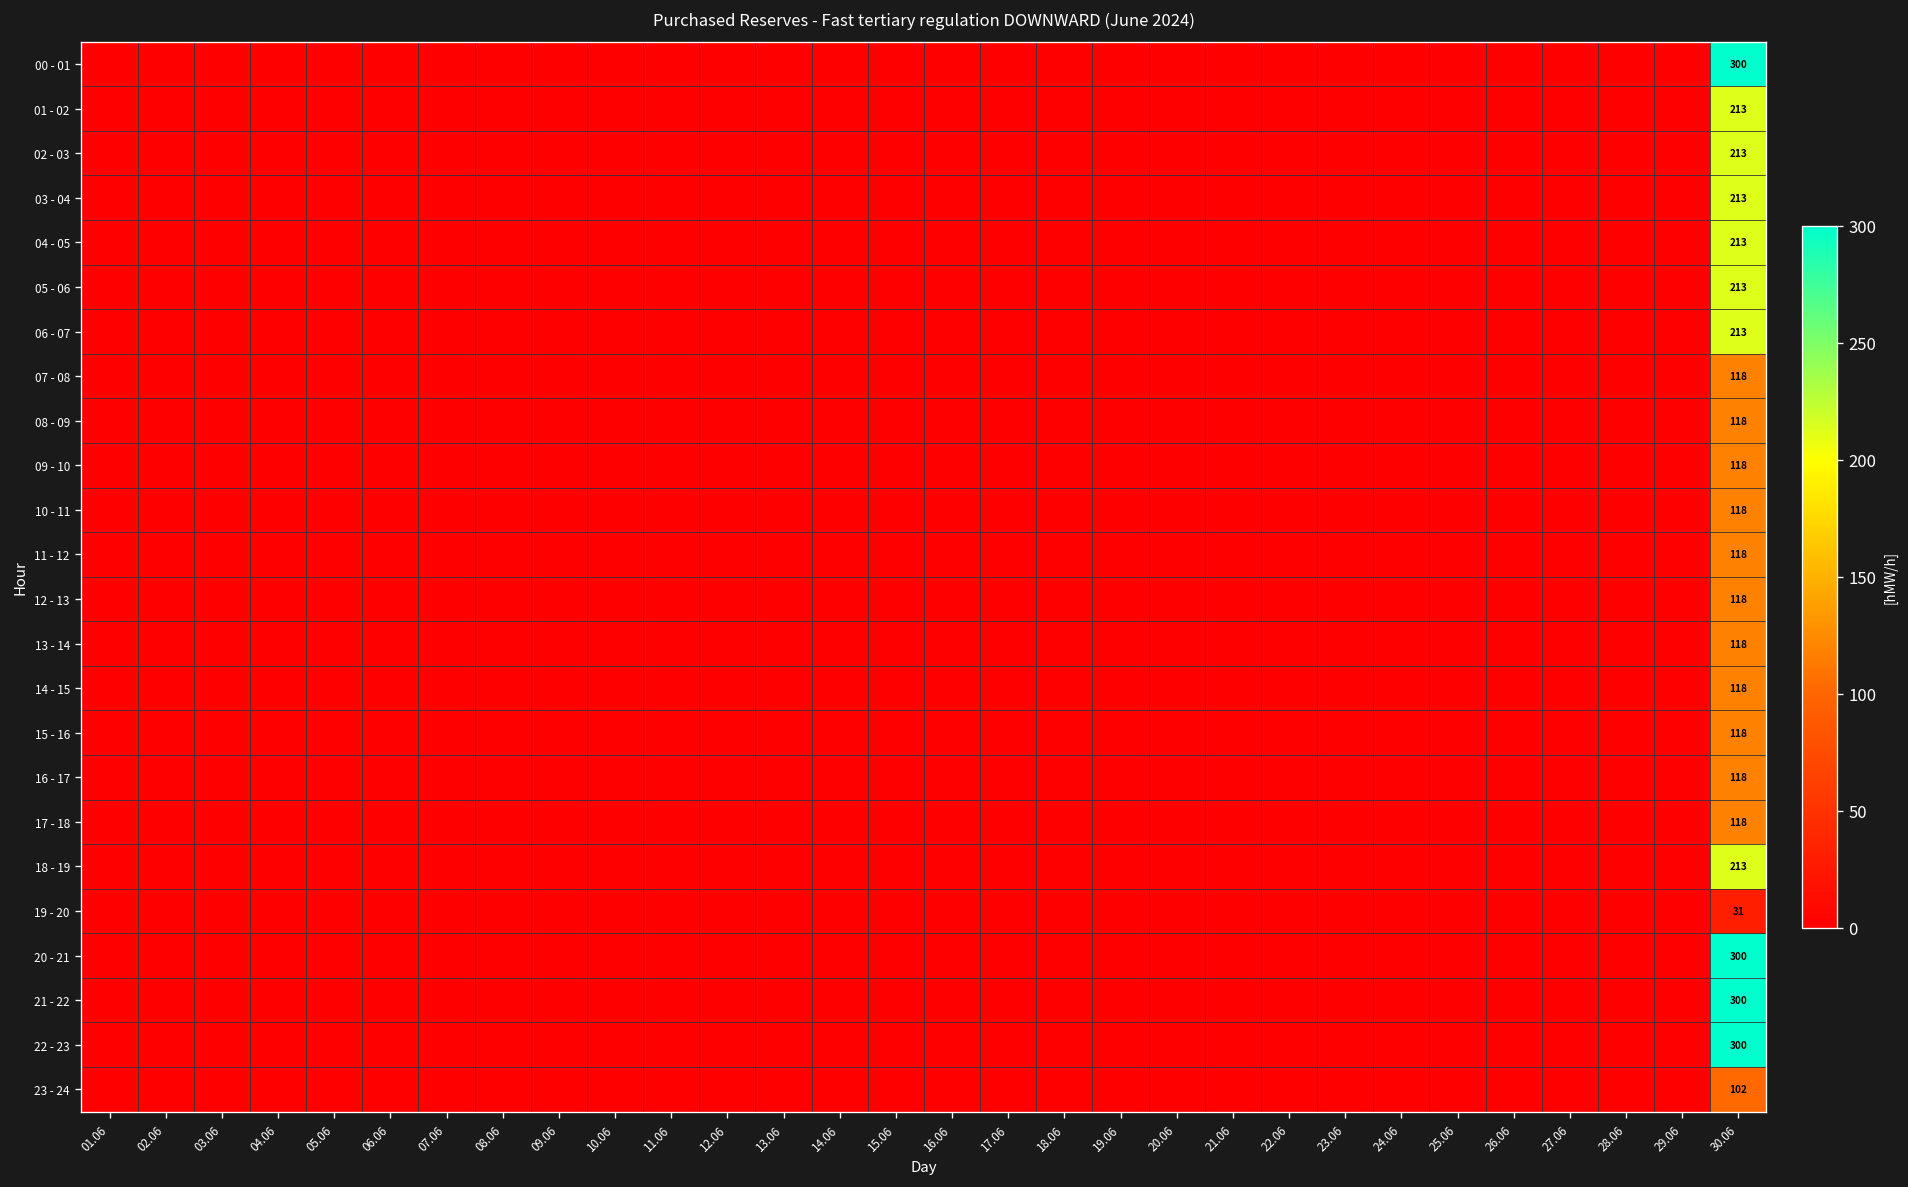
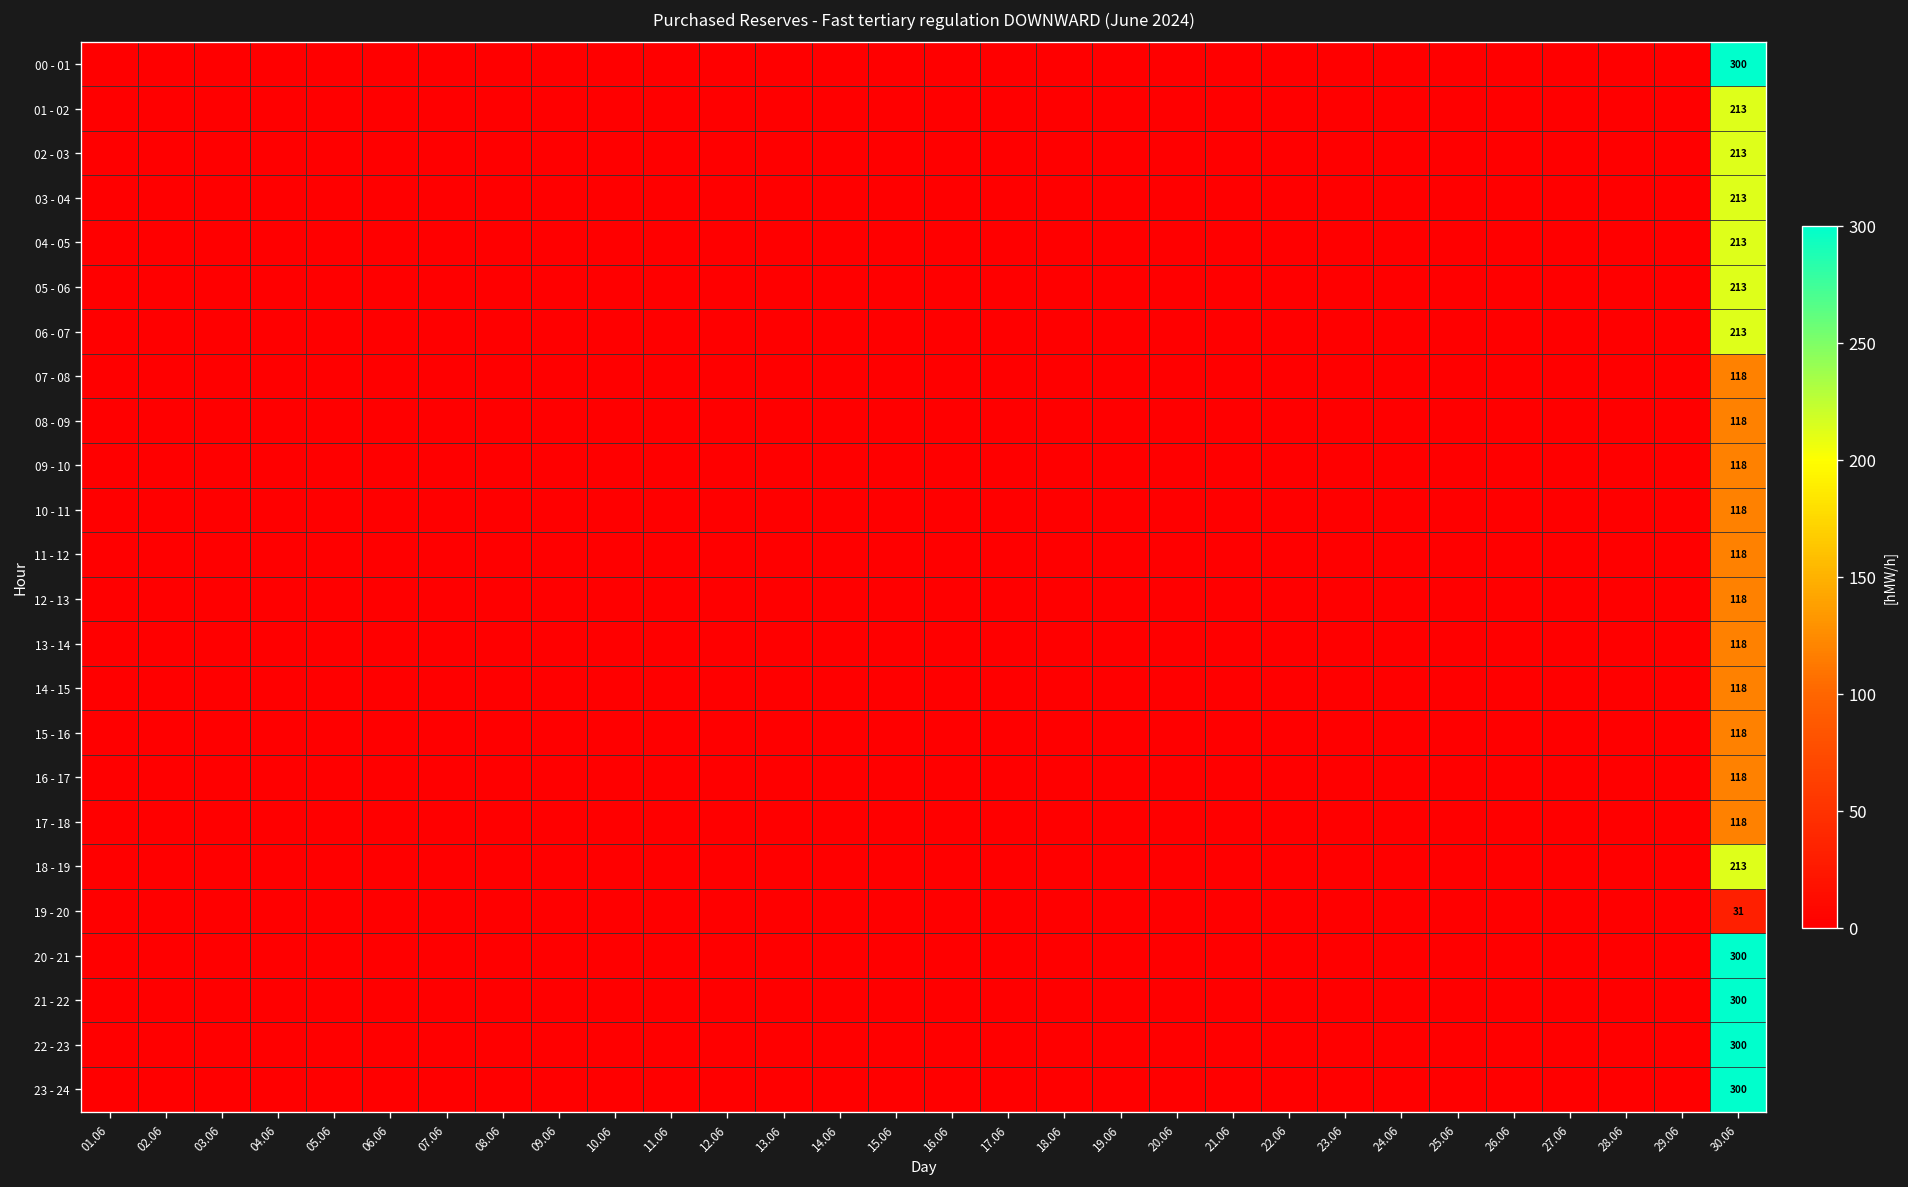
23 - 24, 30.06: 102 -> 300
